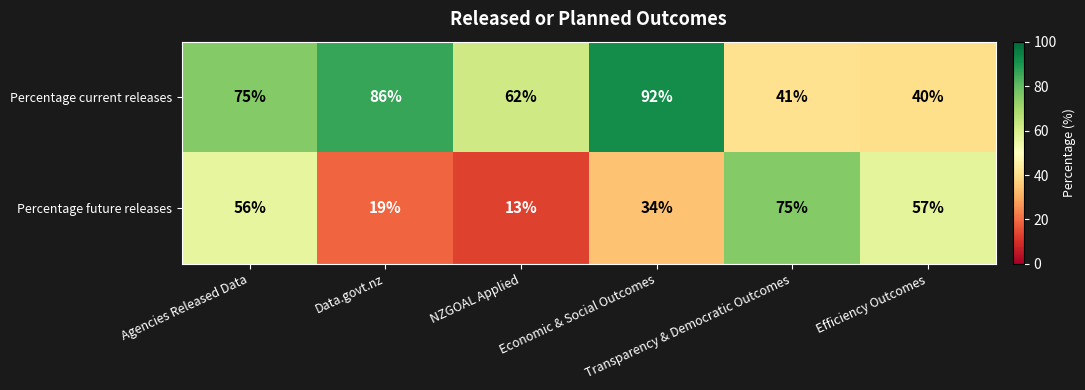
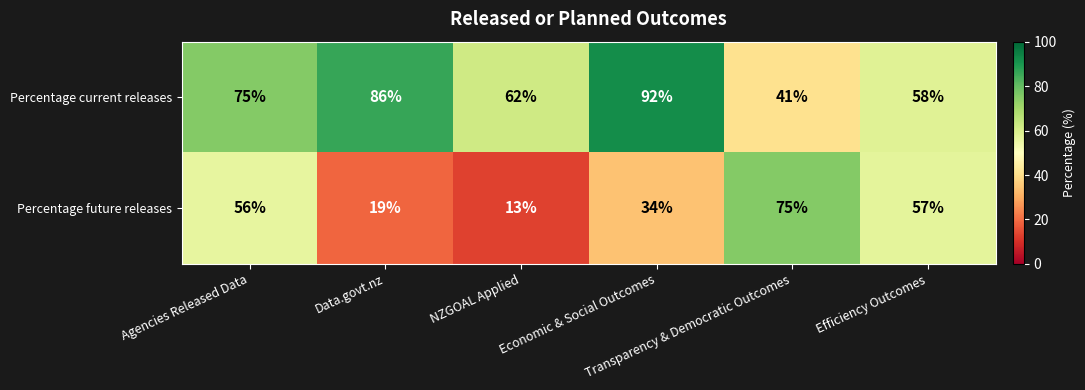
Percentage current releases, Efficiency Outcomes: 40% -> 58%
